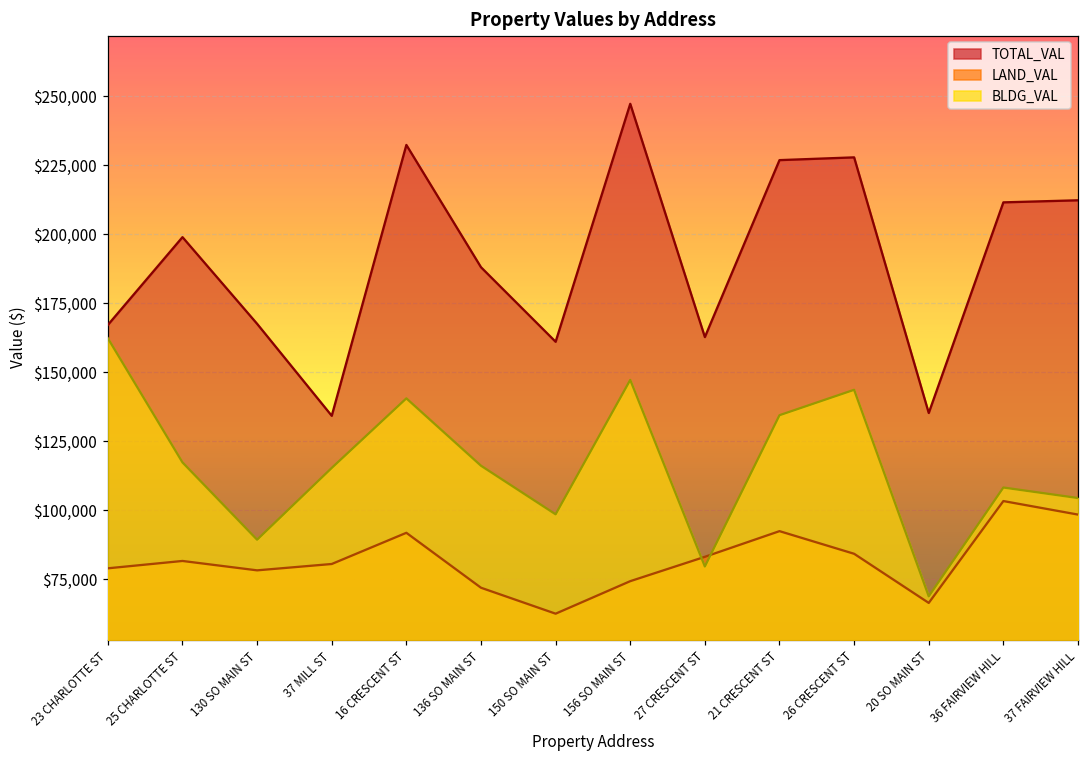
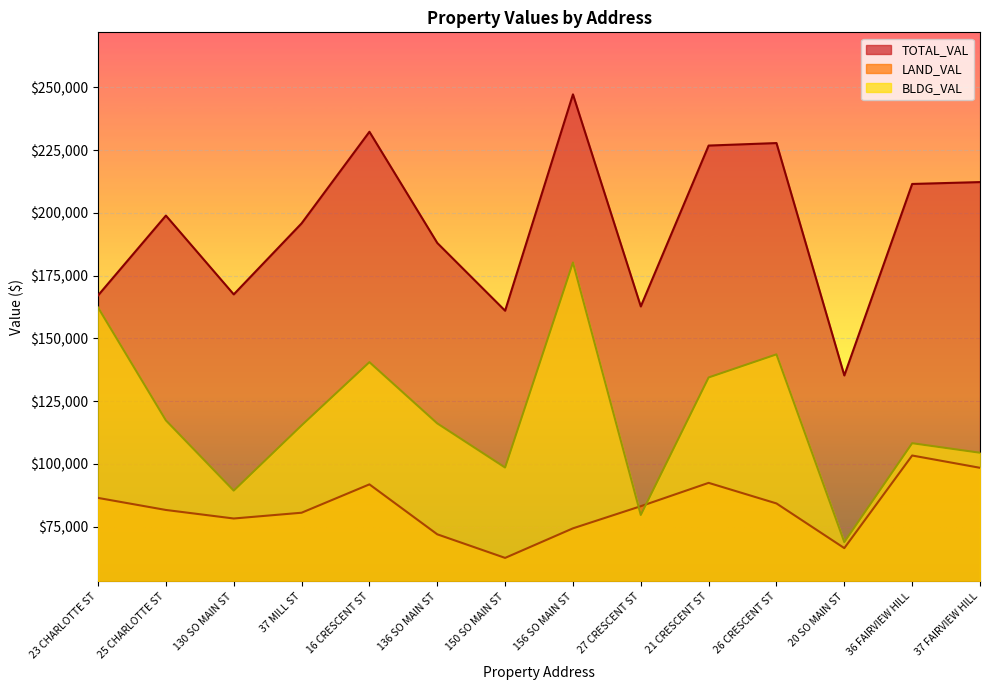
LAND_VAL, 23 CHARLOTTE ST: $79,000 -> $86,000
TOTAL_VAL, 37 MILL ST: $134,000 -> $196,000
BLDG_VAL, 156 SO MAIN ST: $147,000 -> $180,000
